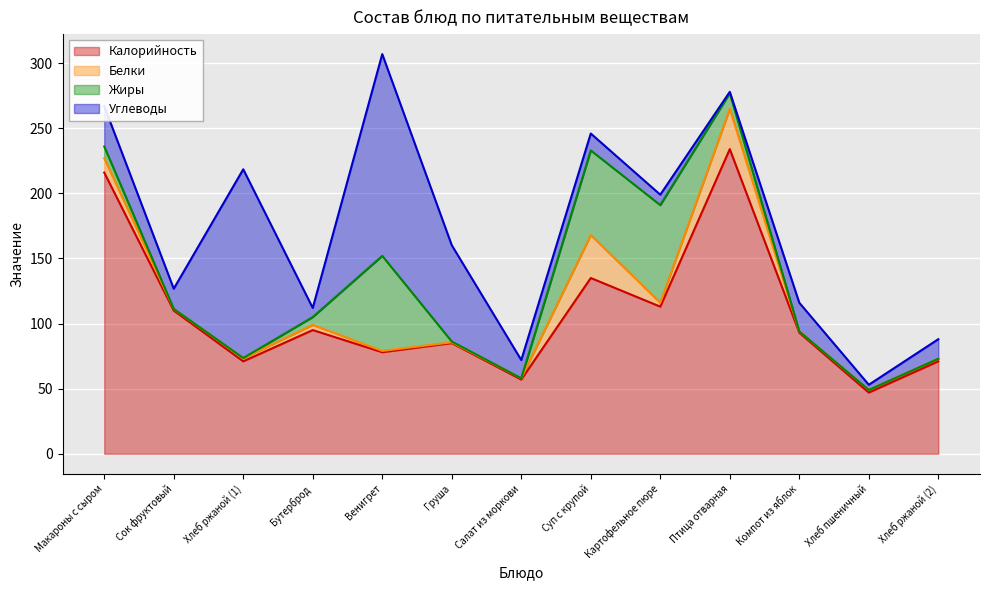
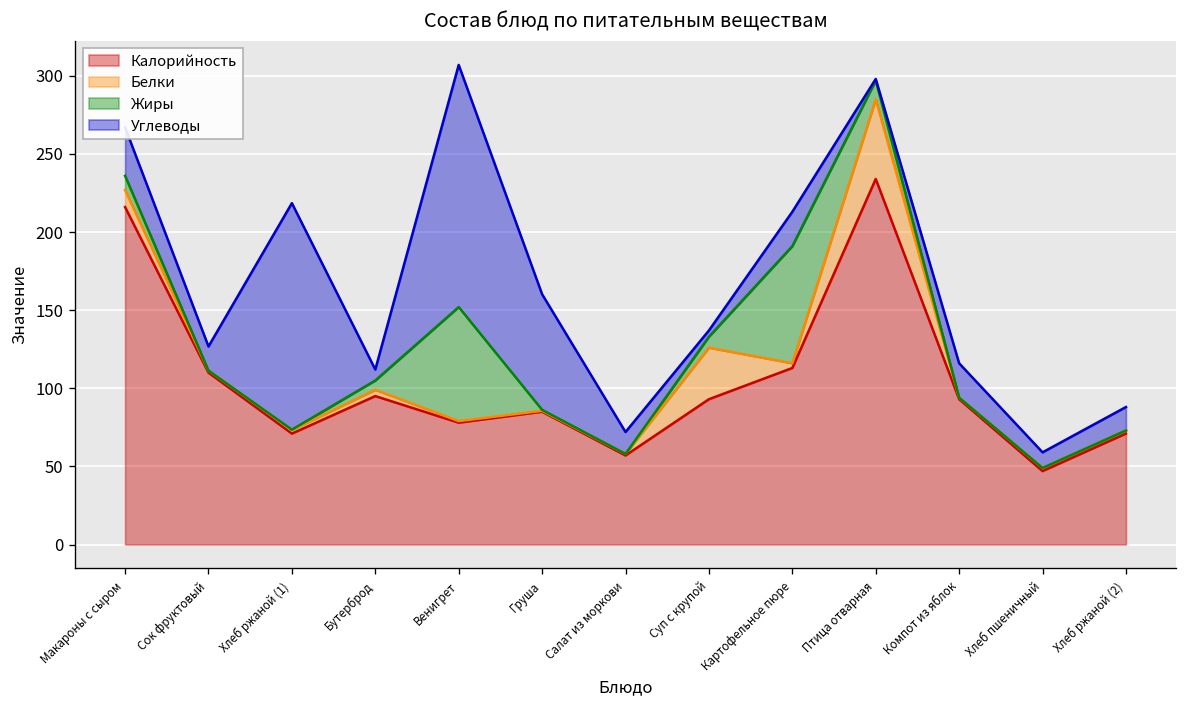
Калорийность, Суп с крупой: 135 -> 93
Жиры, Суп с крупой: 65 -> 7
Углеводы, Суп с крупой: 13 -> 4
Углеводы, Картофельное пюре: 8 -> 22
Белки, Птица отварная: 31 -> 51
Углеводы, Хлеб пшеничный: 4 -> 10
